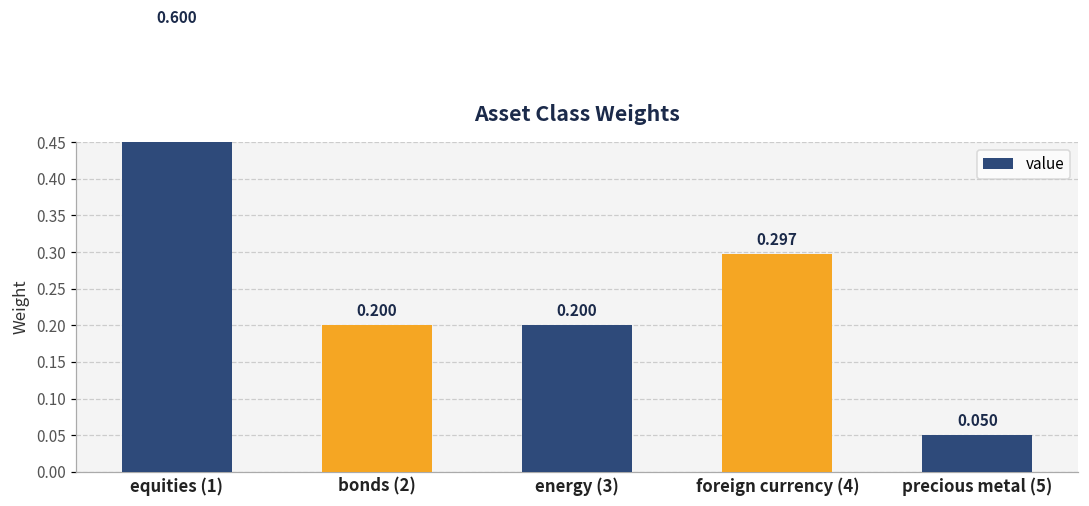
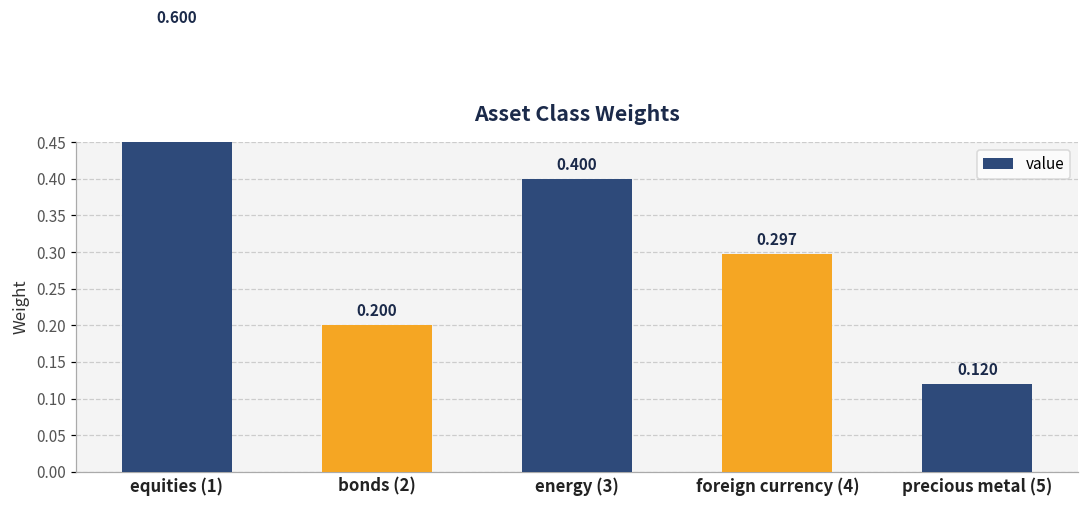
energy (3): 0.200 -> 0.400
precious metal (5): 0.050 -> 0.120
